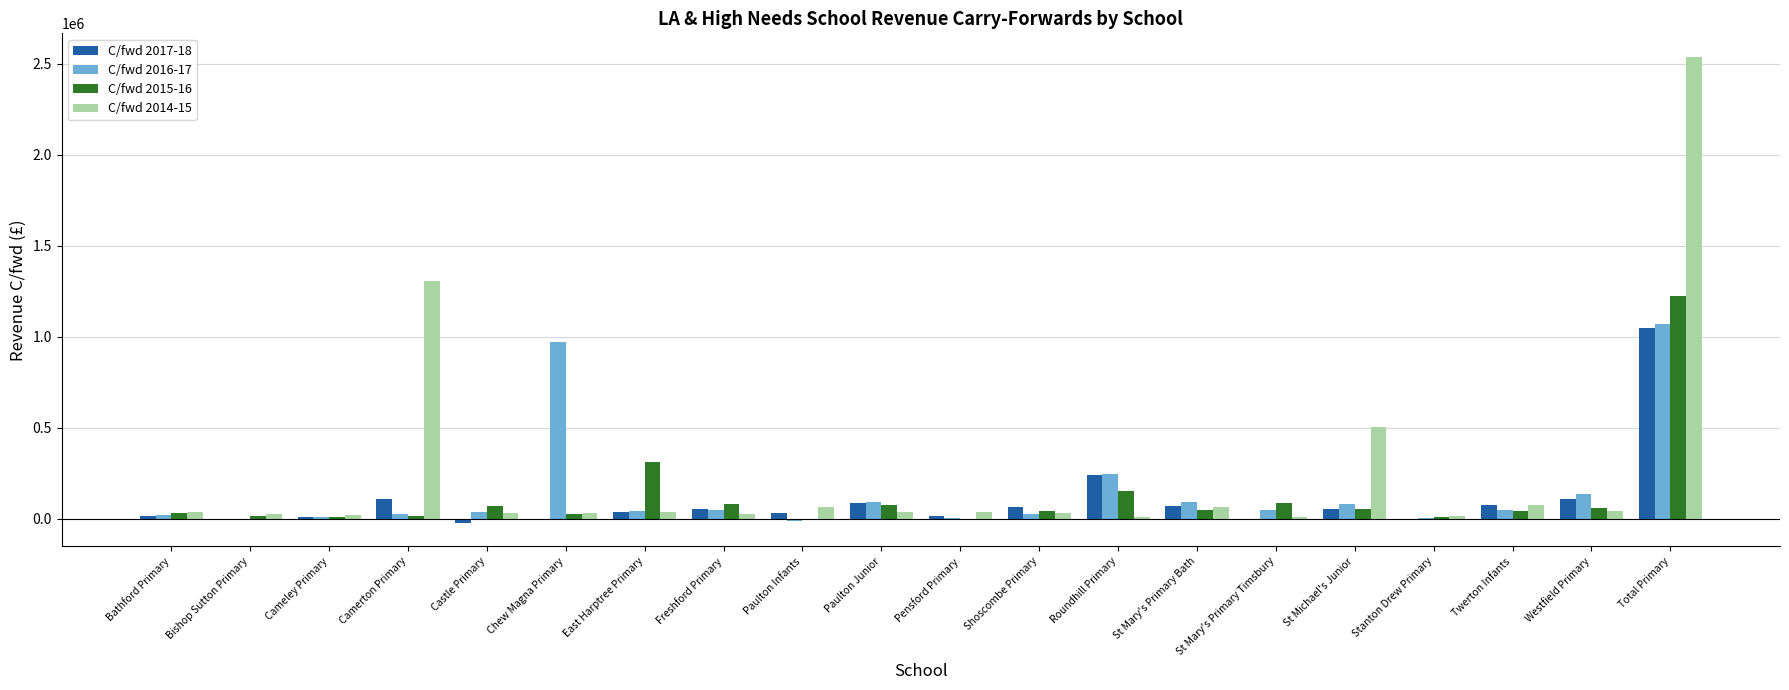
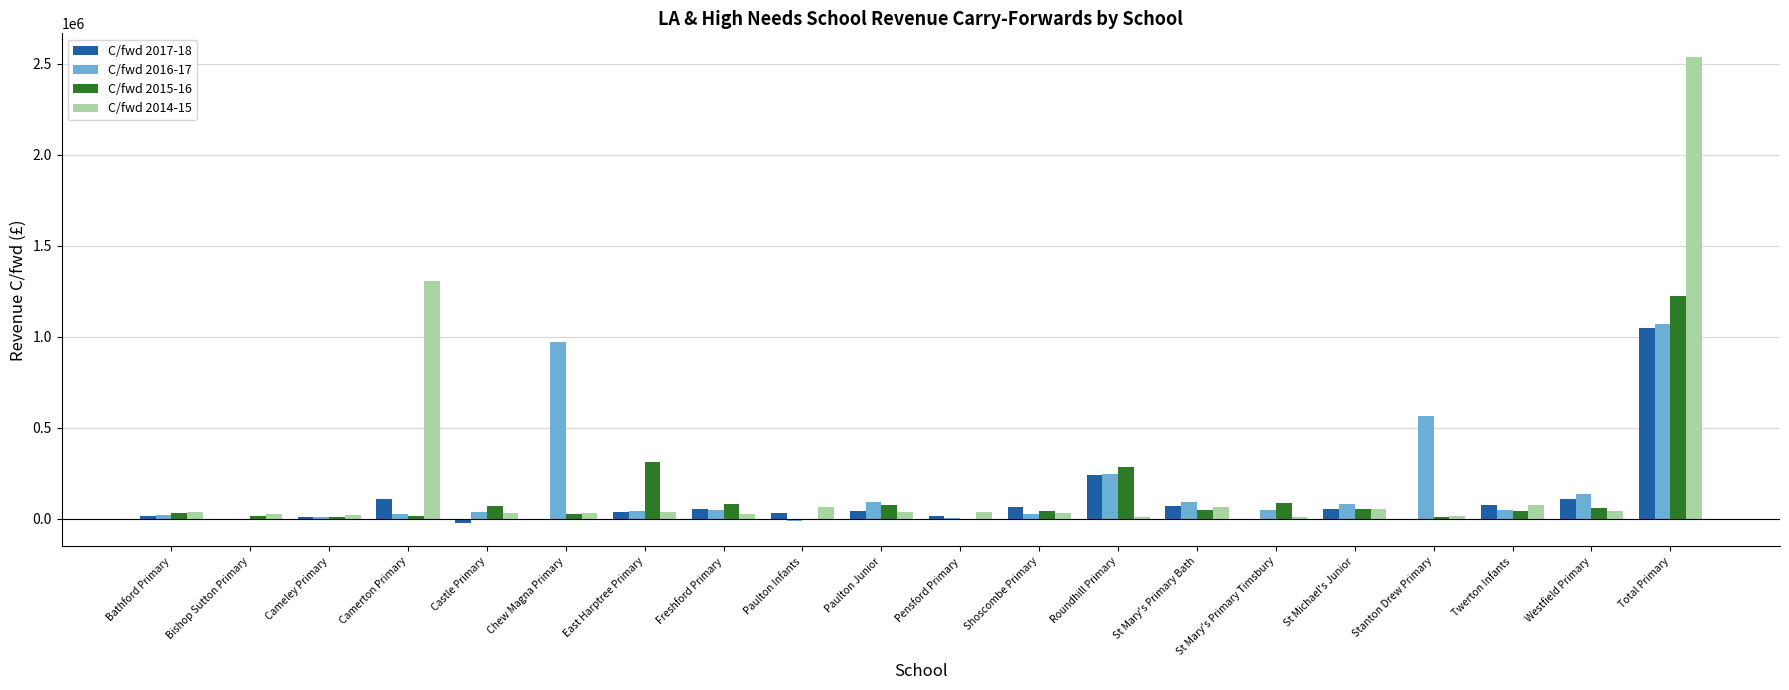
C/fwd 2017-18, Paulton Junior: 90000 -> 40000
C/fwd 2015-16, Roundhill Primary: 150000 -> 290000
C/fwd 2014-15, St Michael's Junior: 500000 -> 50000
C/fwd 2016-17, Stanton Drew Primary: 10000 -> 570000
